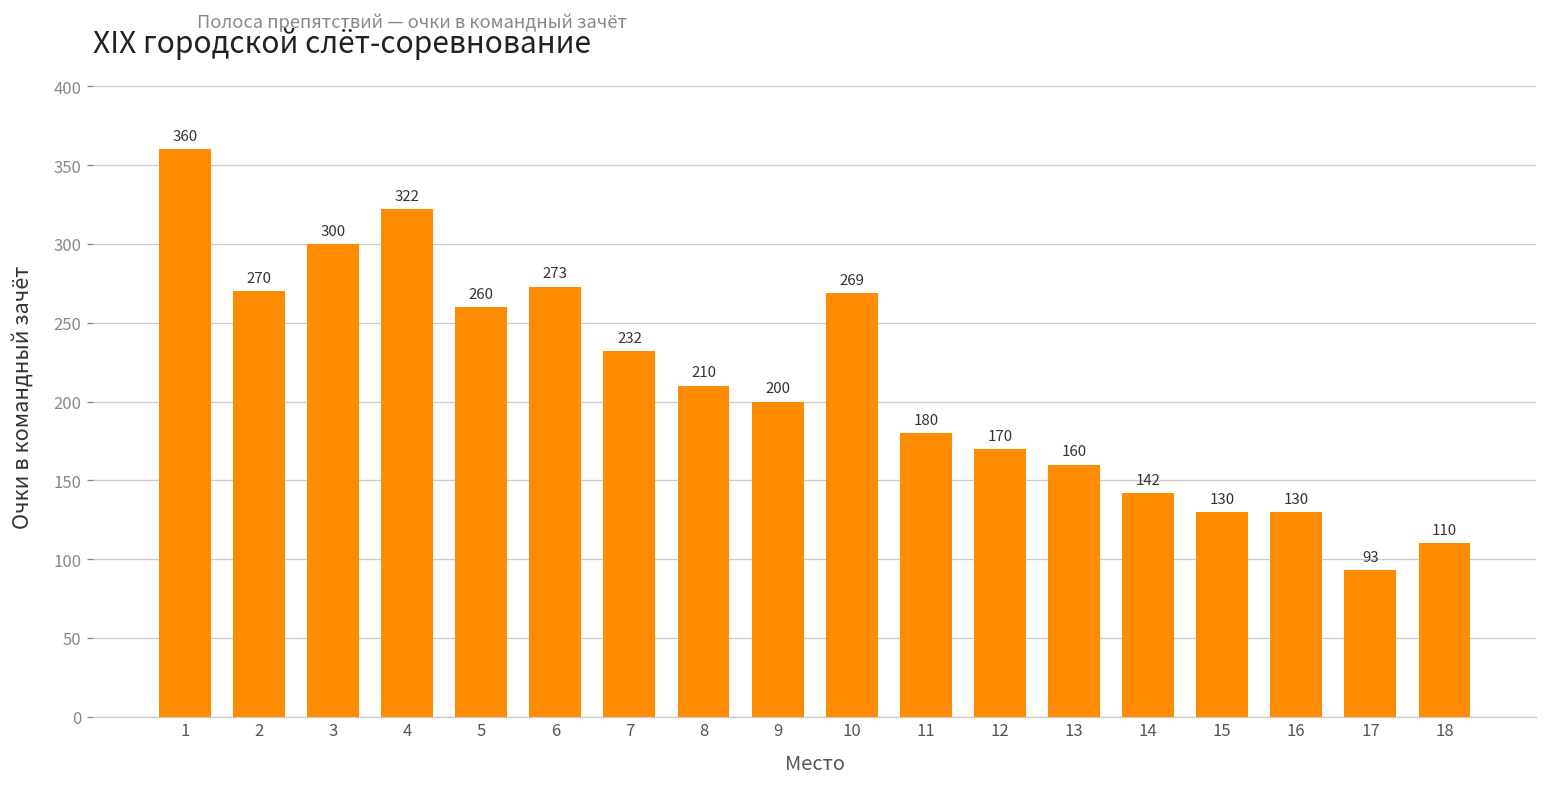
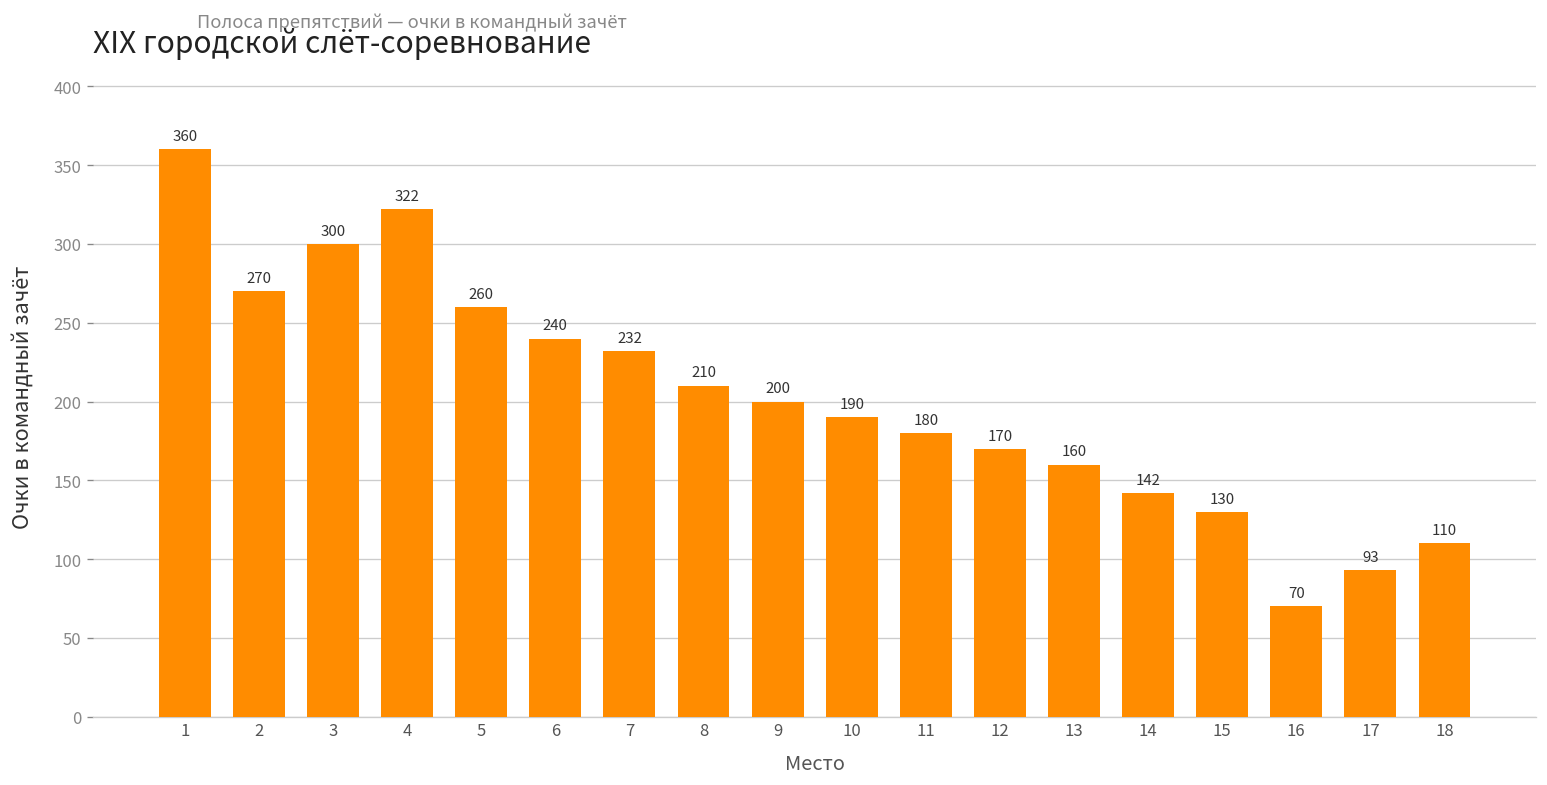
6: 273 -> 240
10: 269 -> 190
16: 130 -> 70
